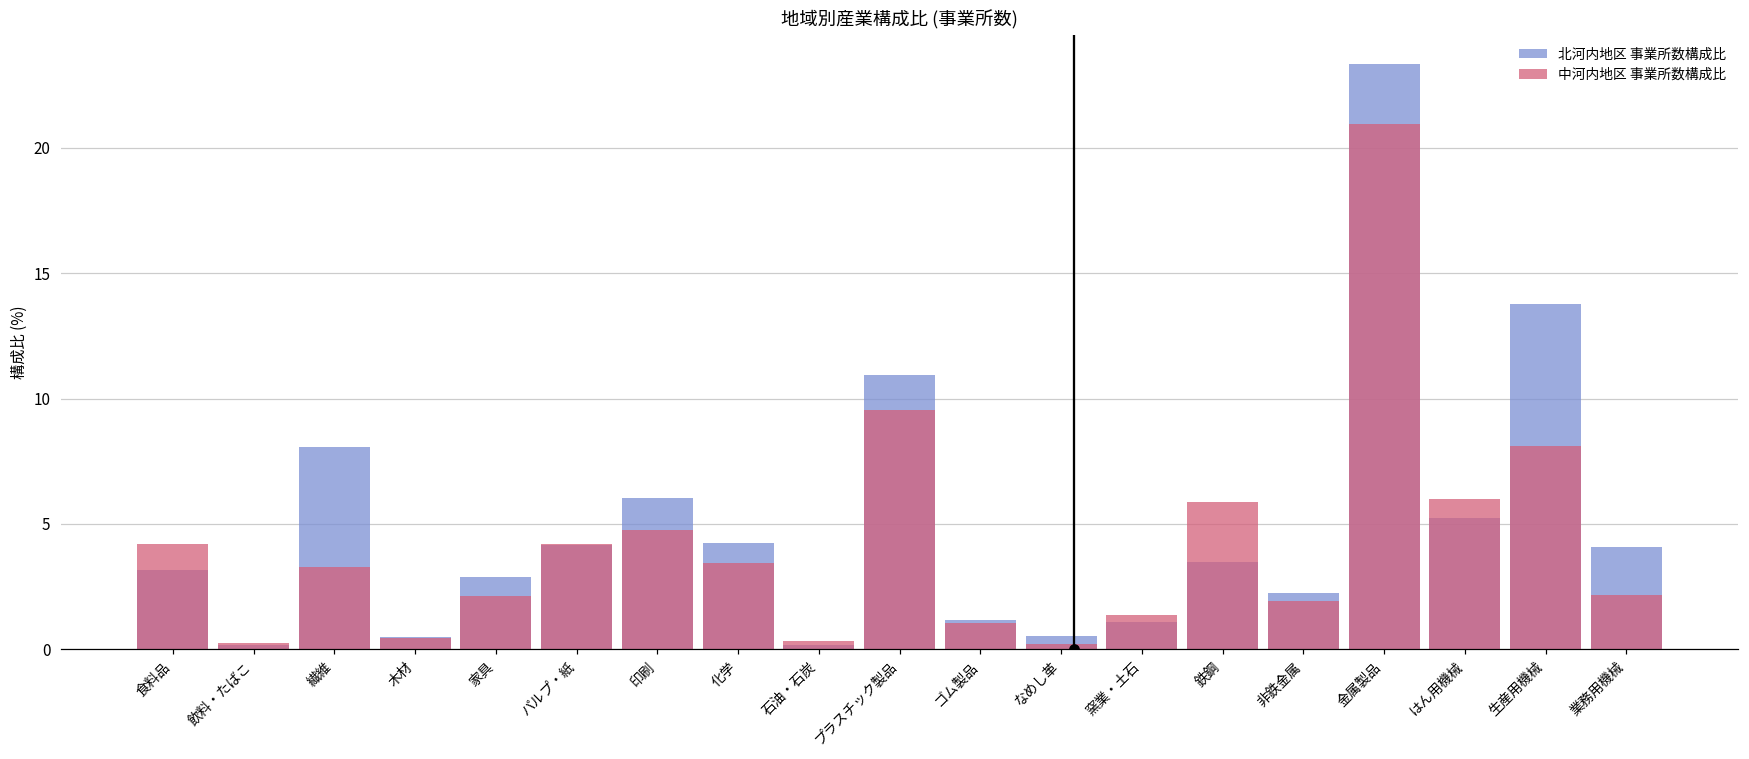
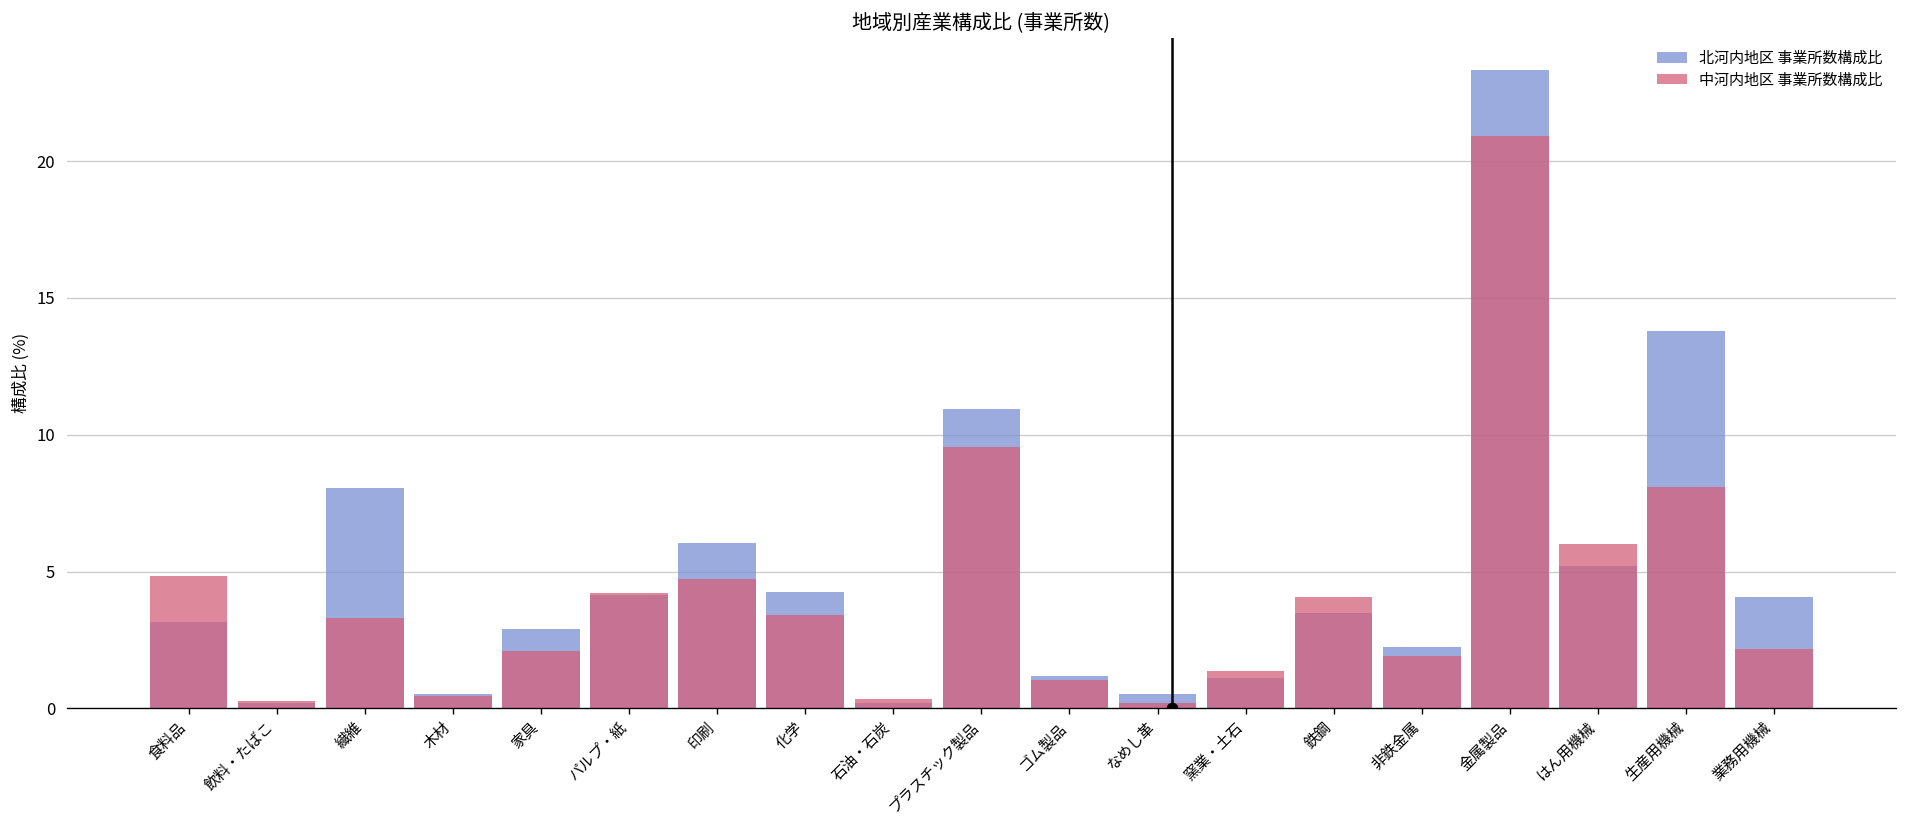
中河内地区 事業所数構成比, 食料品: 4.2 -> 4.9
中河内地区 事業所数構成比, 鉄鋼: 5.9 -> 4.1
